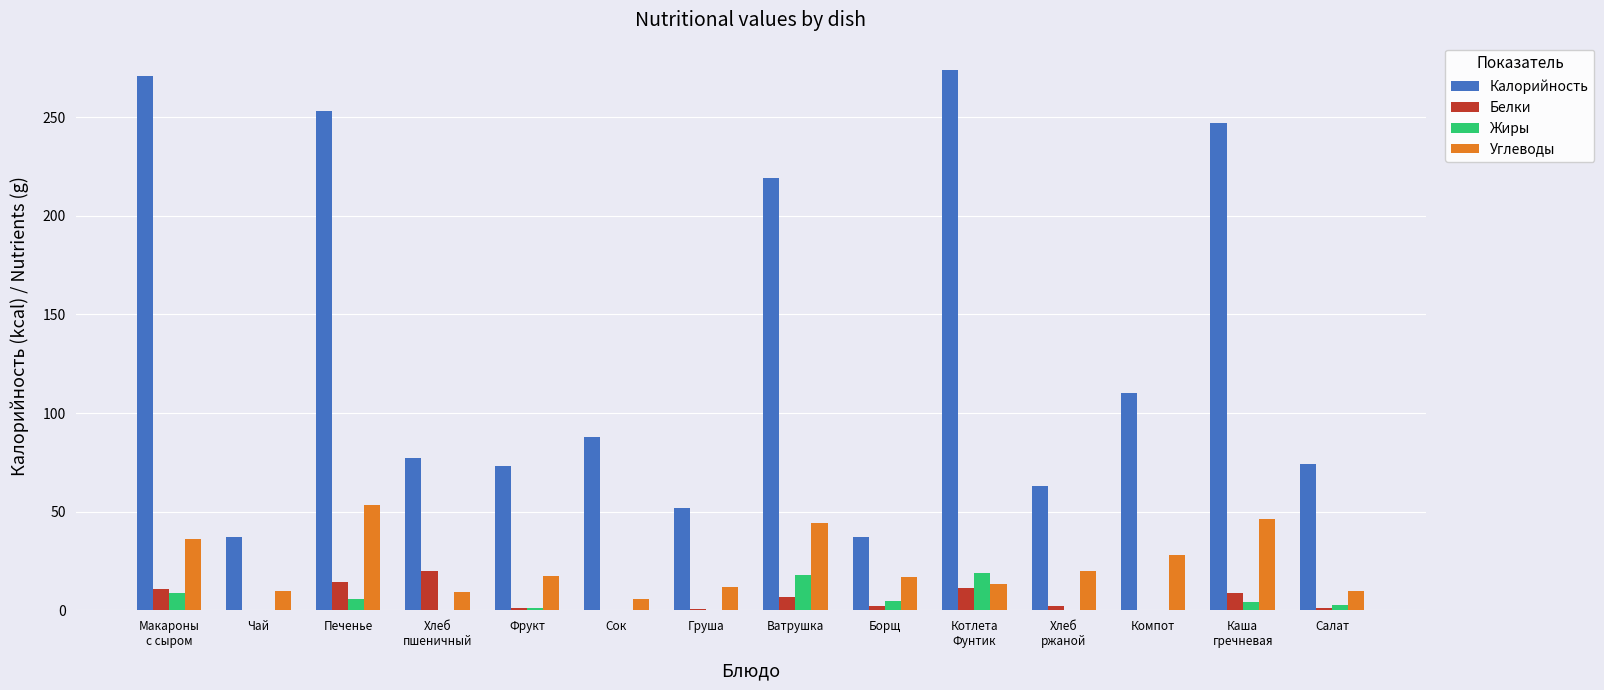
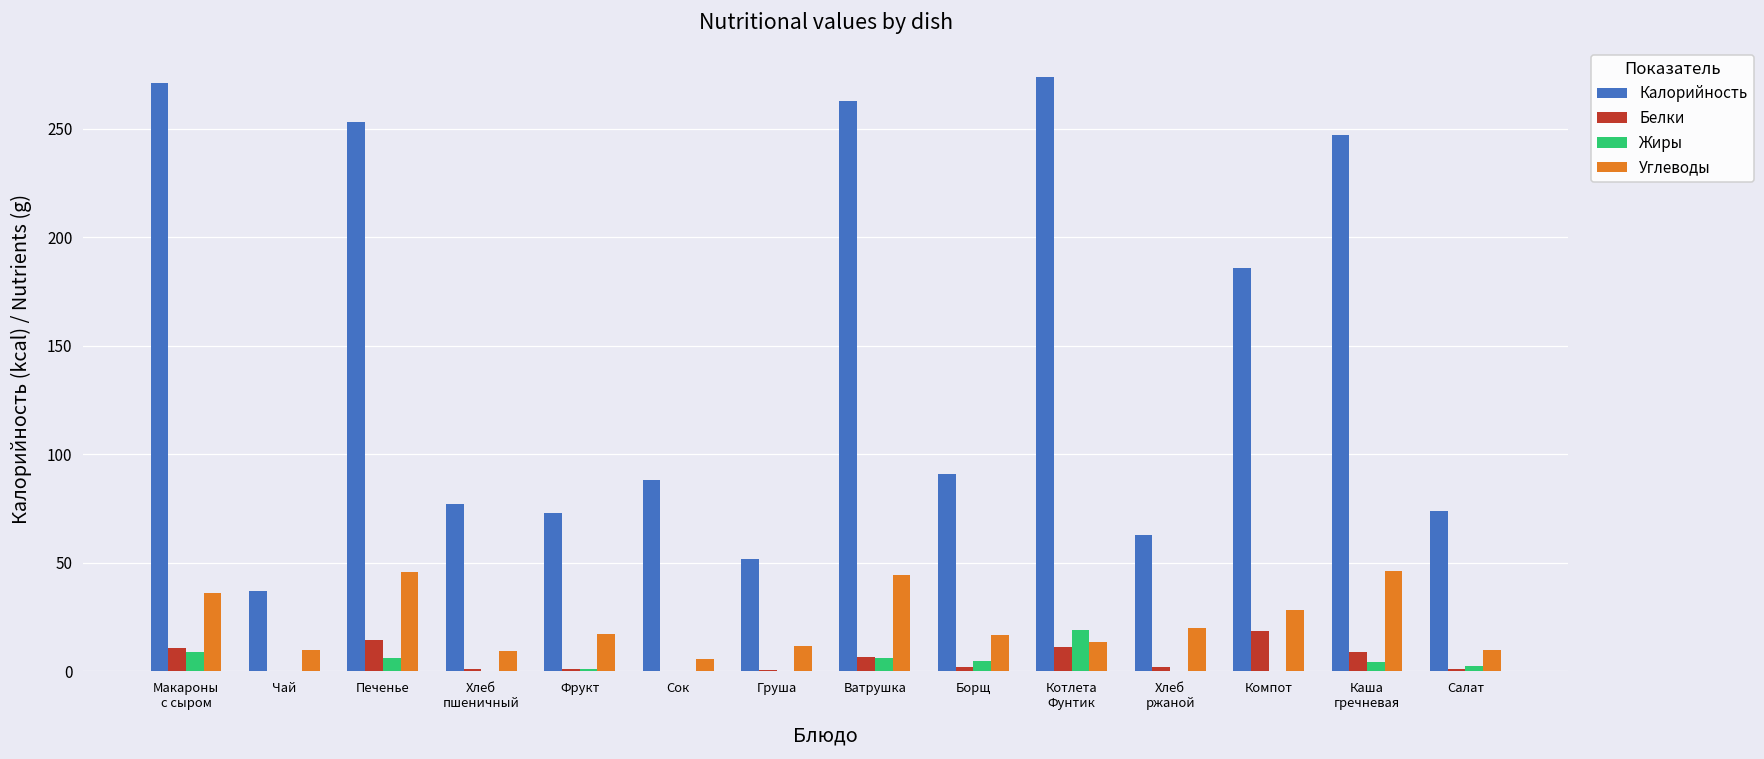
Углеводы, Печенье: 53 -> 46
Белки, Хлеб пшеничный: 20 -> 1
Калорийность, Ватрушка: 219 -> 263
Жиры, Ватрушка: 18 -> 6
Калорийность, Борщ: 37 -> 91
Калорийность, Компот: 110 -> 186
Белки, Компот: 0 -> 19
